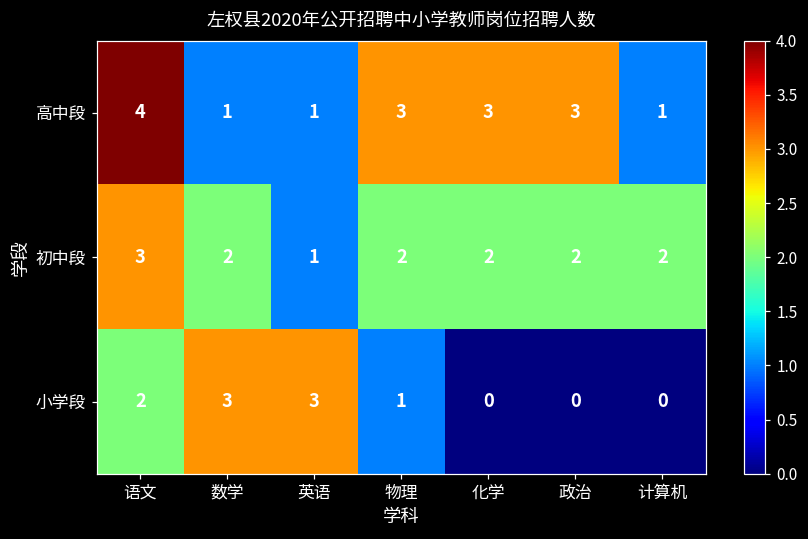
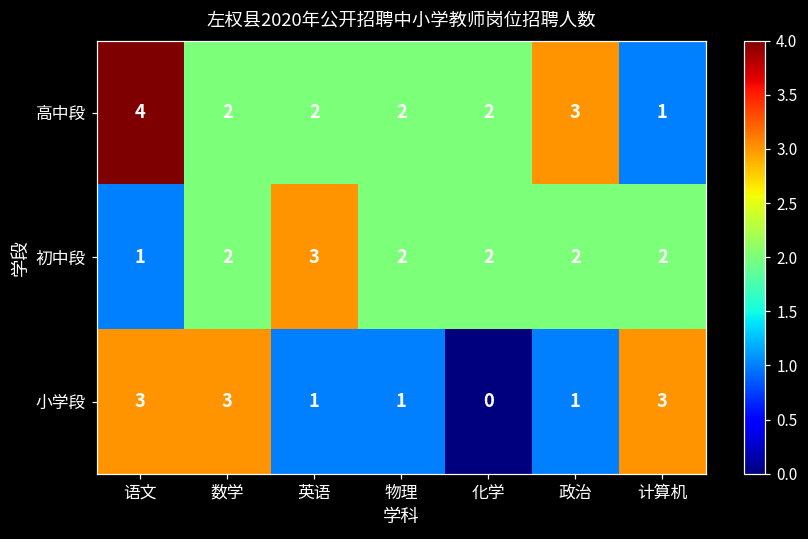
高中段, 数学: 1 -> 2
高中段, 英语: 1 -> 2
高中段, 物理: 3 -> 2
高中段, 化学: 3 -> 2
初中段, 语文: 3 -> 1
初中段, 英语: 1 -> 3
小学段, 语文: 2 -> 3
小学段, 英语: 3 -> 1
小学段, 政治: 0 -> 1
小学段, 计算机: 0 -> 3
